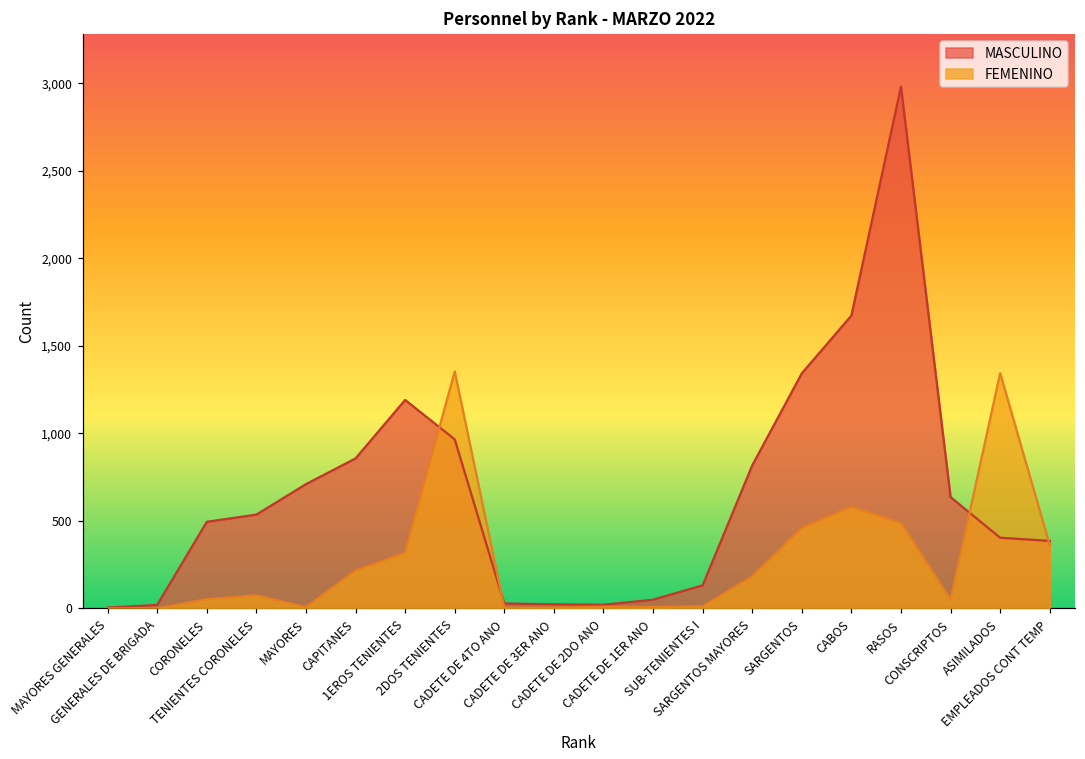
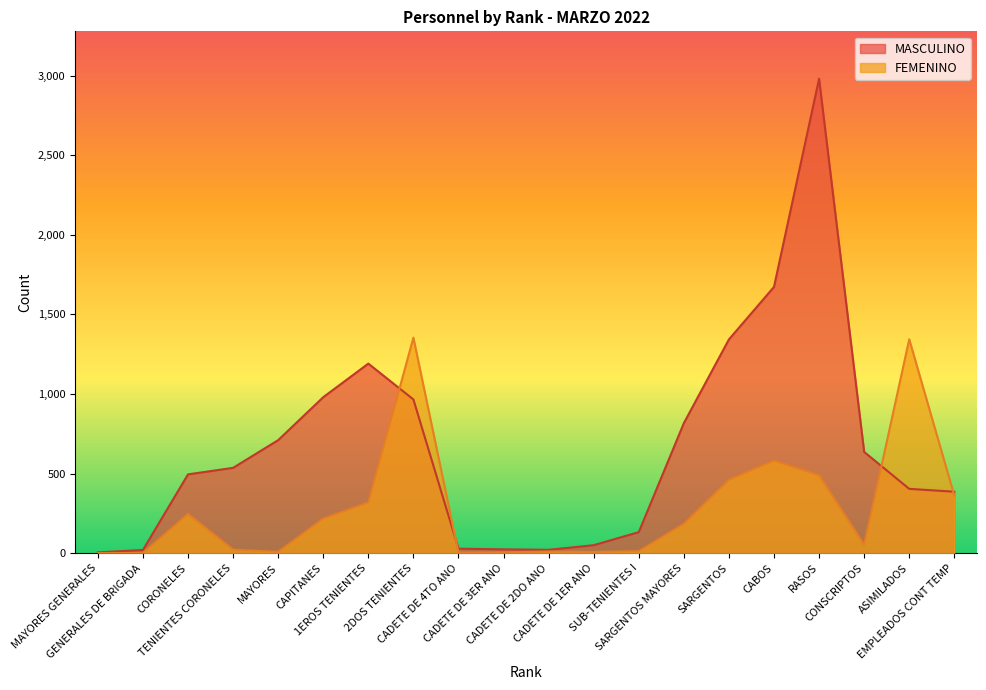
FEMENINO, CORONELES: 50 -> 250
FEMENINO, TENIENTES CORONELES: 80 -> 20
MASCULINO, CAPITANES: 860 -> 980
